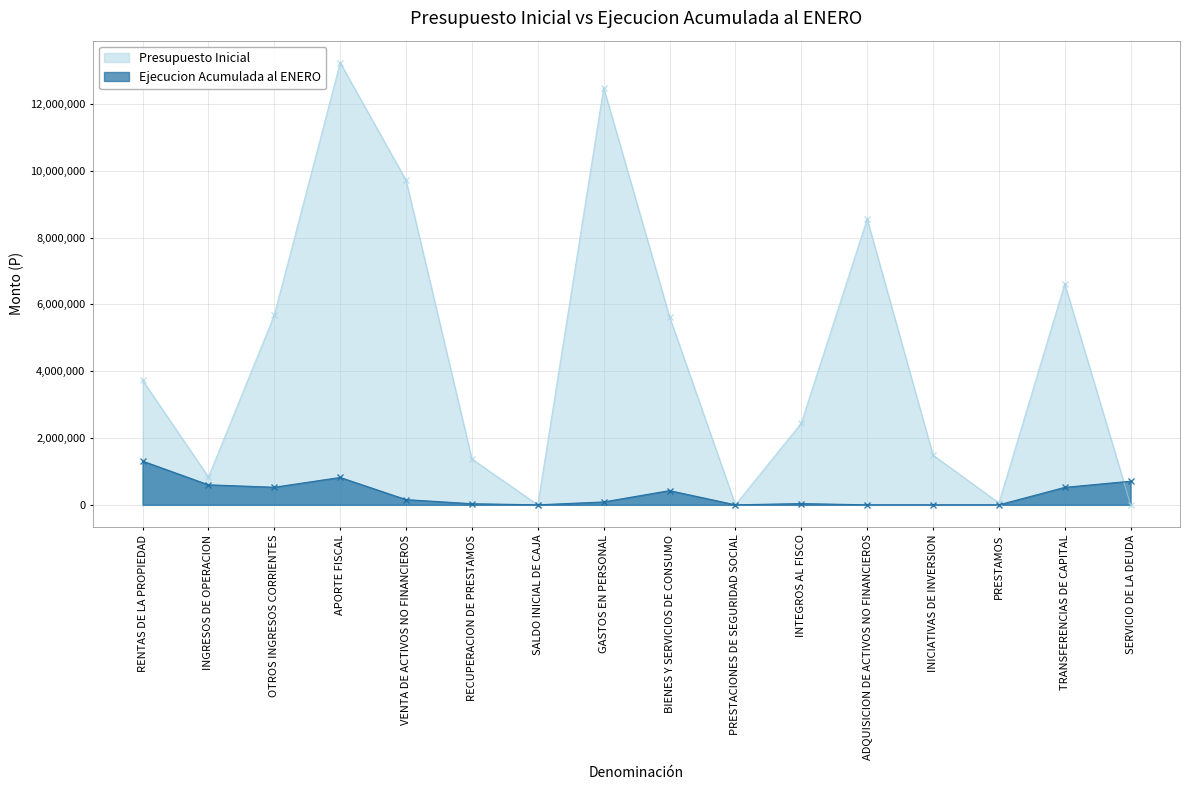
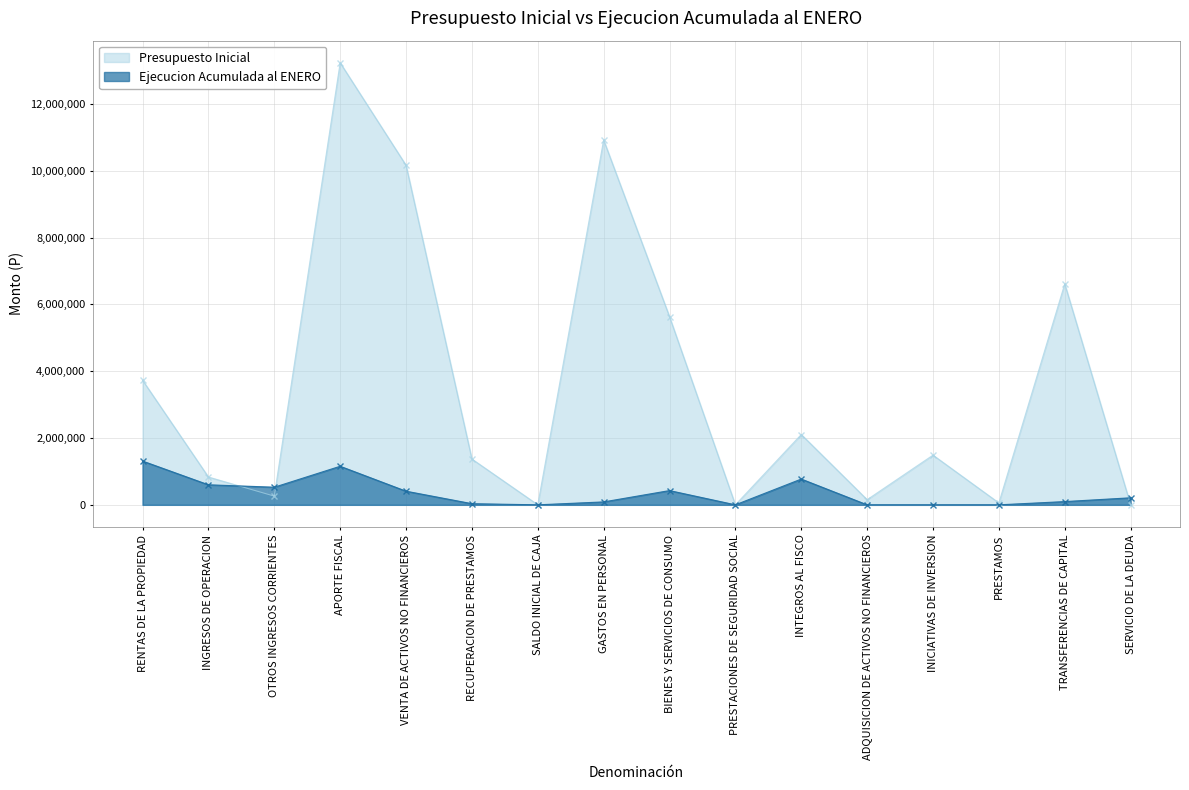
Presupuesto Inicial, OTROS INGRESOS CORRIENTES: 5,700,000 -> 300,000
Ejecucion Acumulada al ENERO, APORTE FISCAL: 800,000 -> 1,200,000
Presupuesto Inicial, VENTA DE ACTIVOS NO FINANCIEROS: 9,700,000 -> 10,200,000
Ejecucion Acumulada al ENERO, VENTA DE ACTIVOS NO FINANCIEROS: 200,000 -> 400,000
Presupuesto Inicial, GASTOS EN PERSONAL: 12,500,000 -> 10,900,000
Presupuesto Inicial, INTEGROS AL FISCO: 2,400,000 -> 2,100,000
Ejecucion Acumulada al ENERO, INTEGROS AL FISCO: 0 -> 800,000
Presupuesto Inicial, ADQUISICION DE ACTIVOS NO FINANCIEROS: 8,600,000 -> 200,000
Ejecucion Acumulada al ENERO, TRANSFERENCIAS DE CAPITAL: 500,000 -> 100,000
Ejecucion Acumulada al ENERO, SERVICIO DE LA DEUDA: 700,000 -> 200,000
